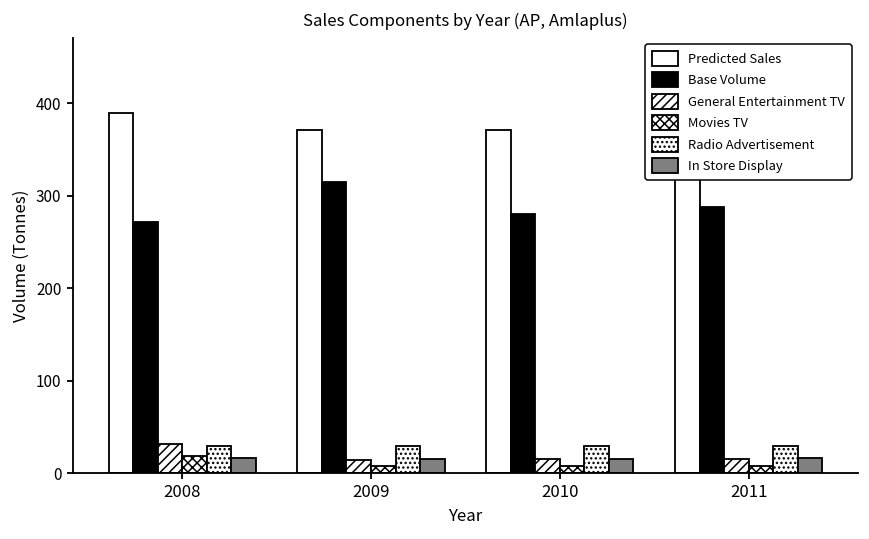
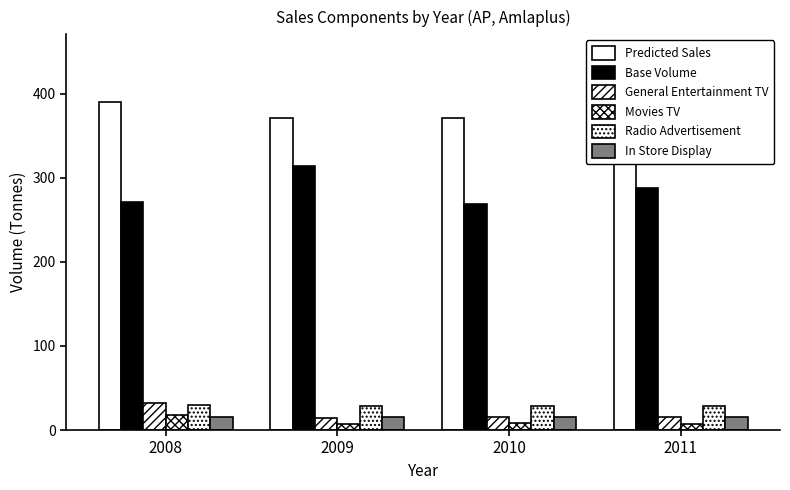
Base Volume, 2010: 280 -> 270
